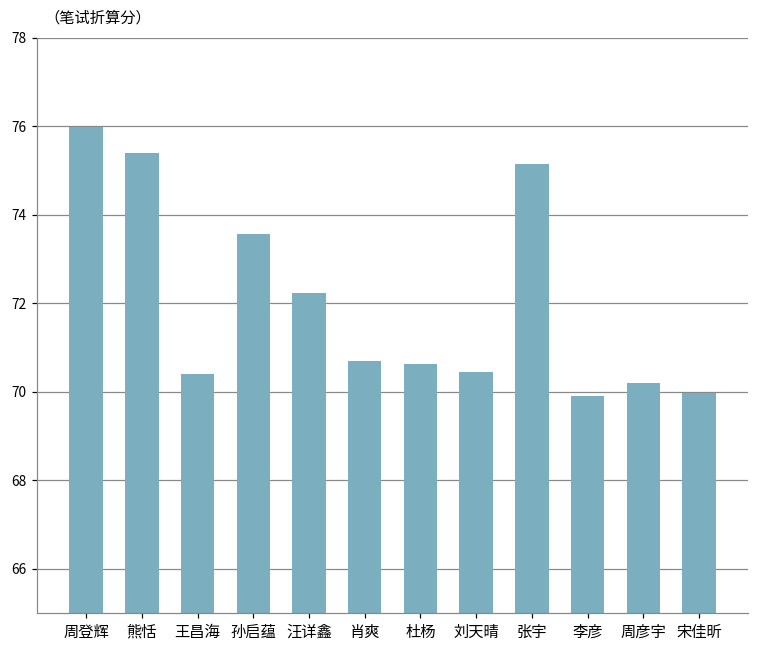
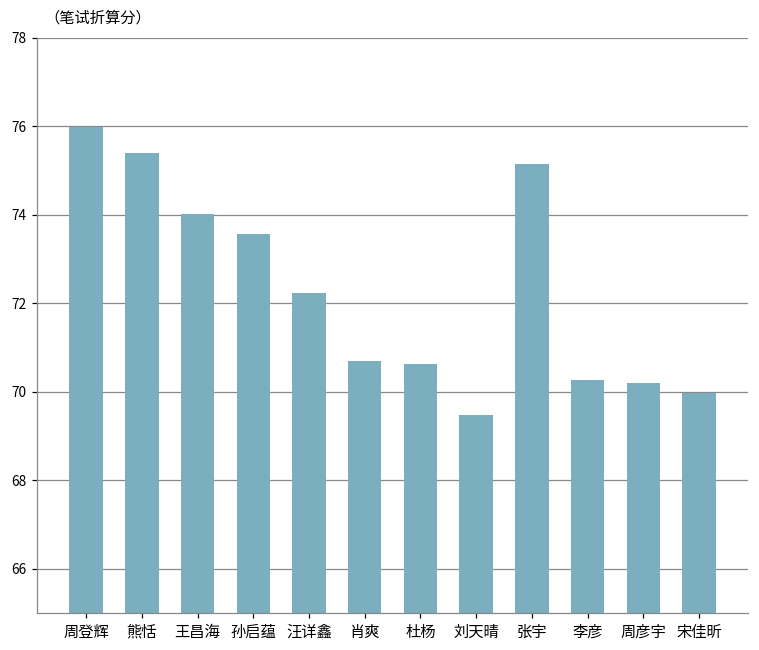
王昌海: 70.4 -> 74.0
刘天晴: 70.4 -> 69.5
李彦: 69.9 -> 70.3
